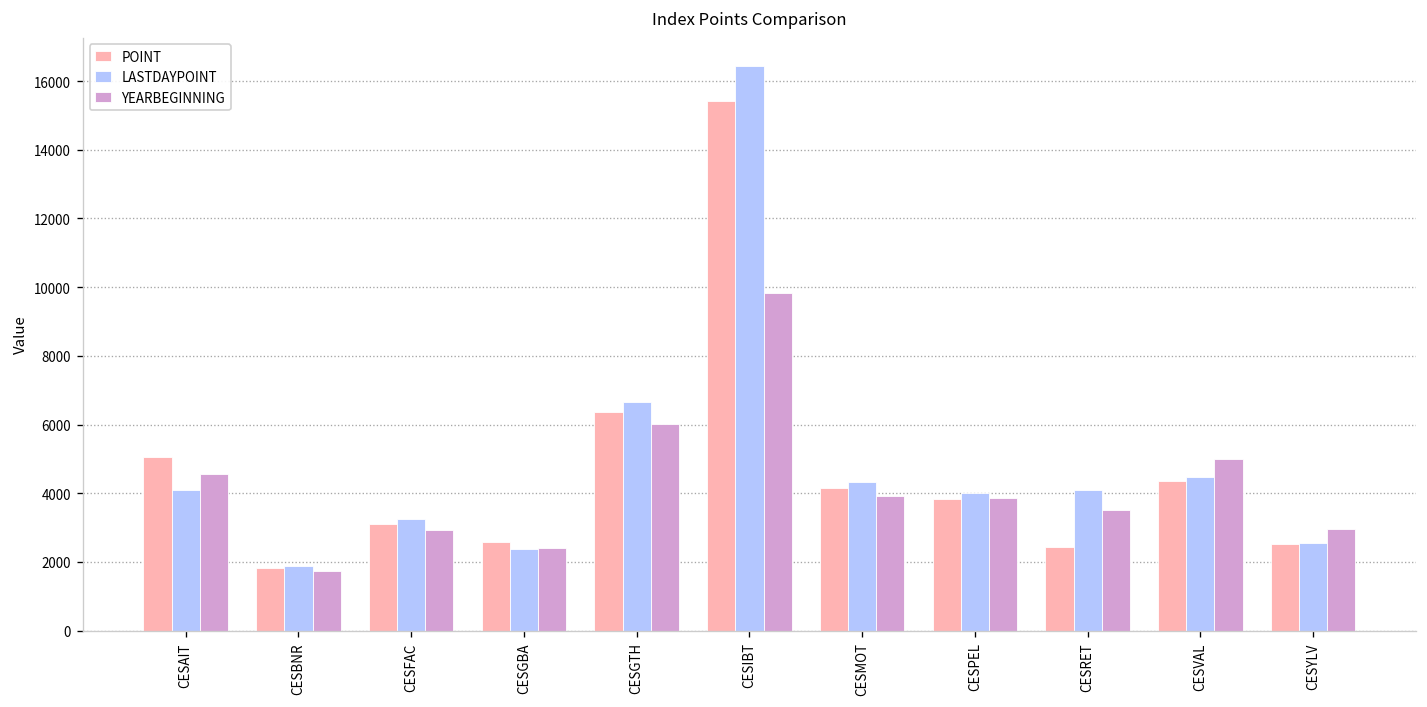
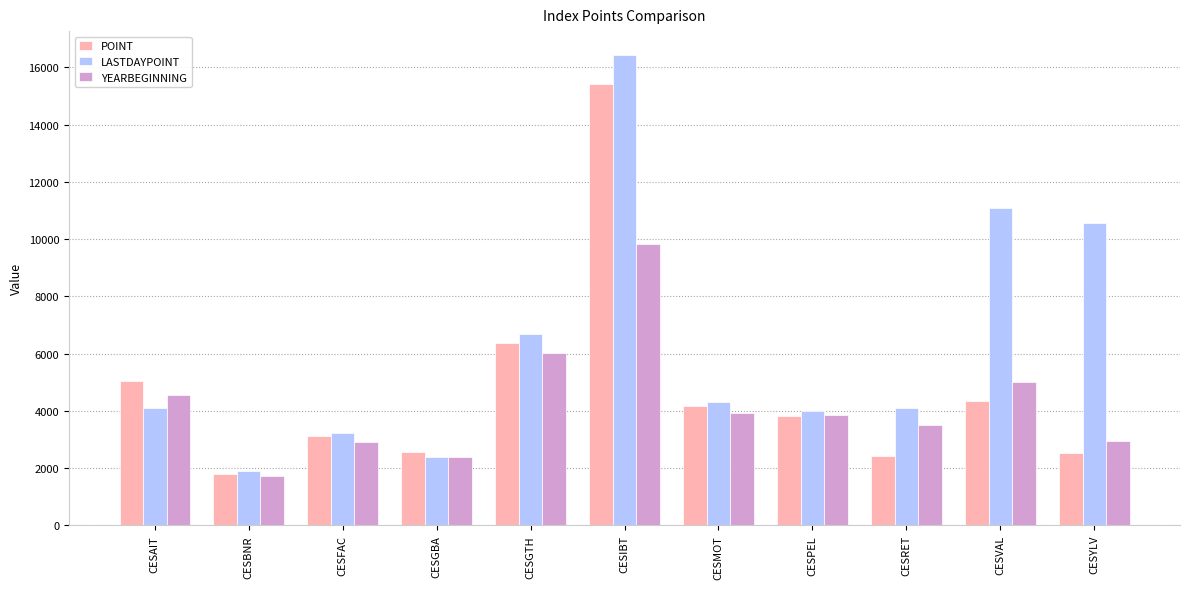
LASTDAYPOINT, CESVAL: 4500 -> 11100
LASTDAYPOINT, CESYLV: 2600 -> 10600
